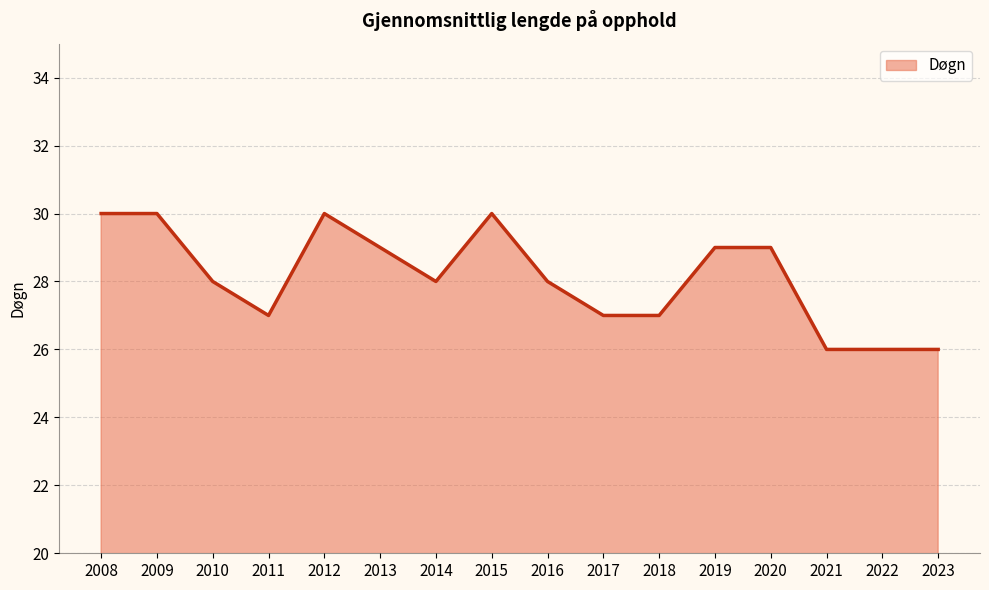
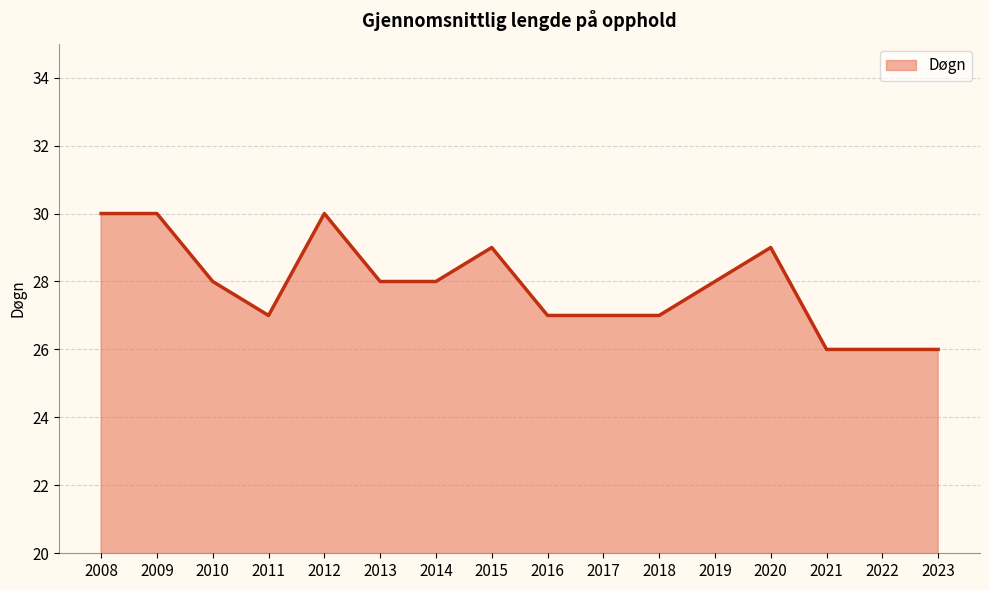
2013: 29 -> 28
2015: 30 -> 29
2016: 28 -> 27
2019: 29 -> 28
